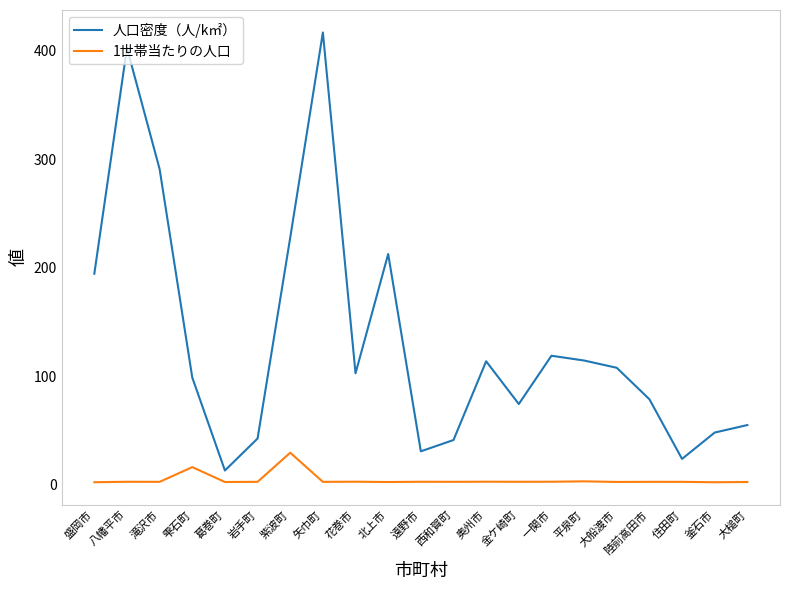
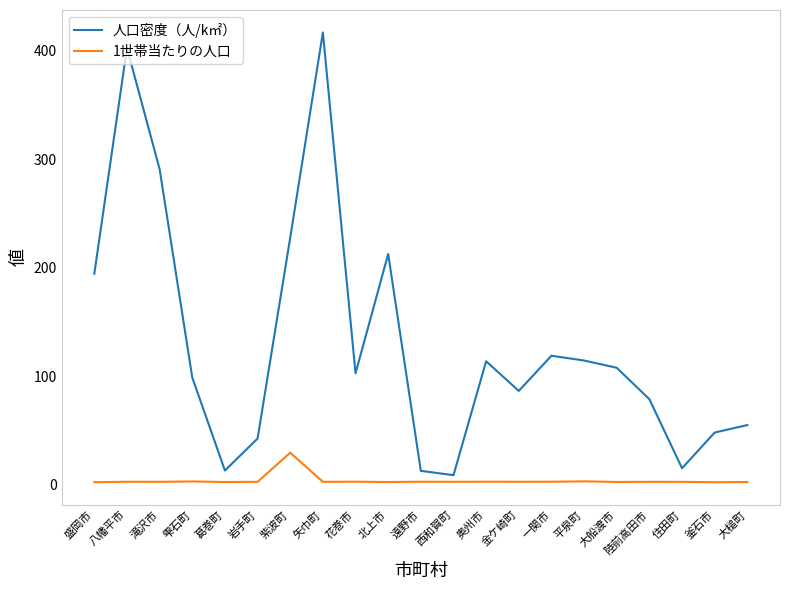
1世帯当たりの人口, 雫石町: 16 -> 3
人口密度（人/k㎡）, 遠野市: 31 -> 13
人口密度（人/k㎡）, 西和賀町: 41 -> 9
人口密度（人/k㎡）, 金ケ崎町: 74 -> 86
人口密度（人/k㎡）, 住田町: 24 -> 15
